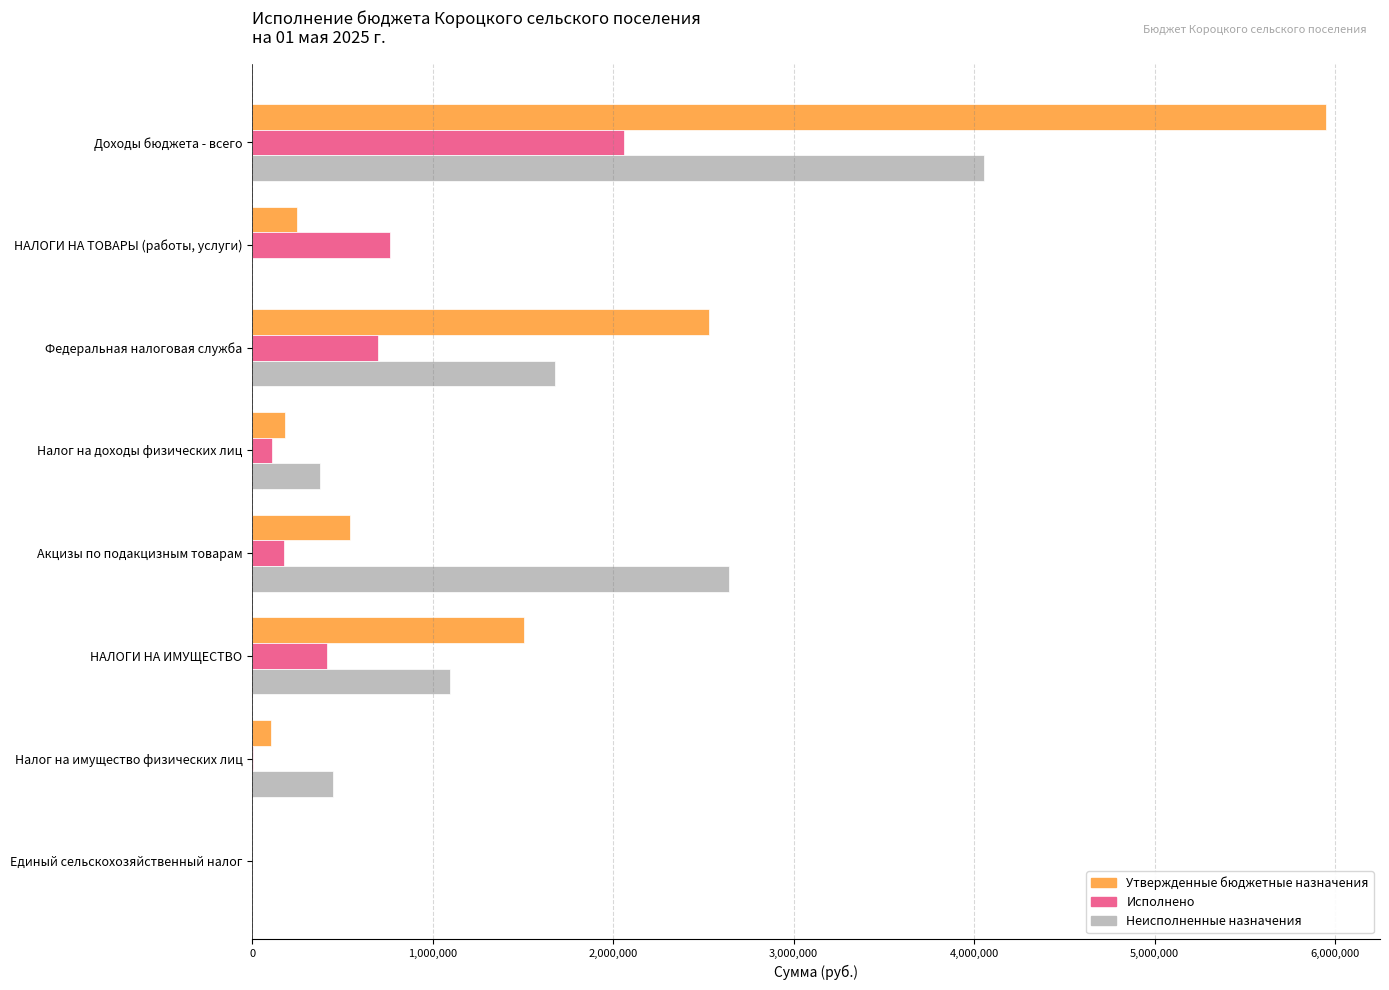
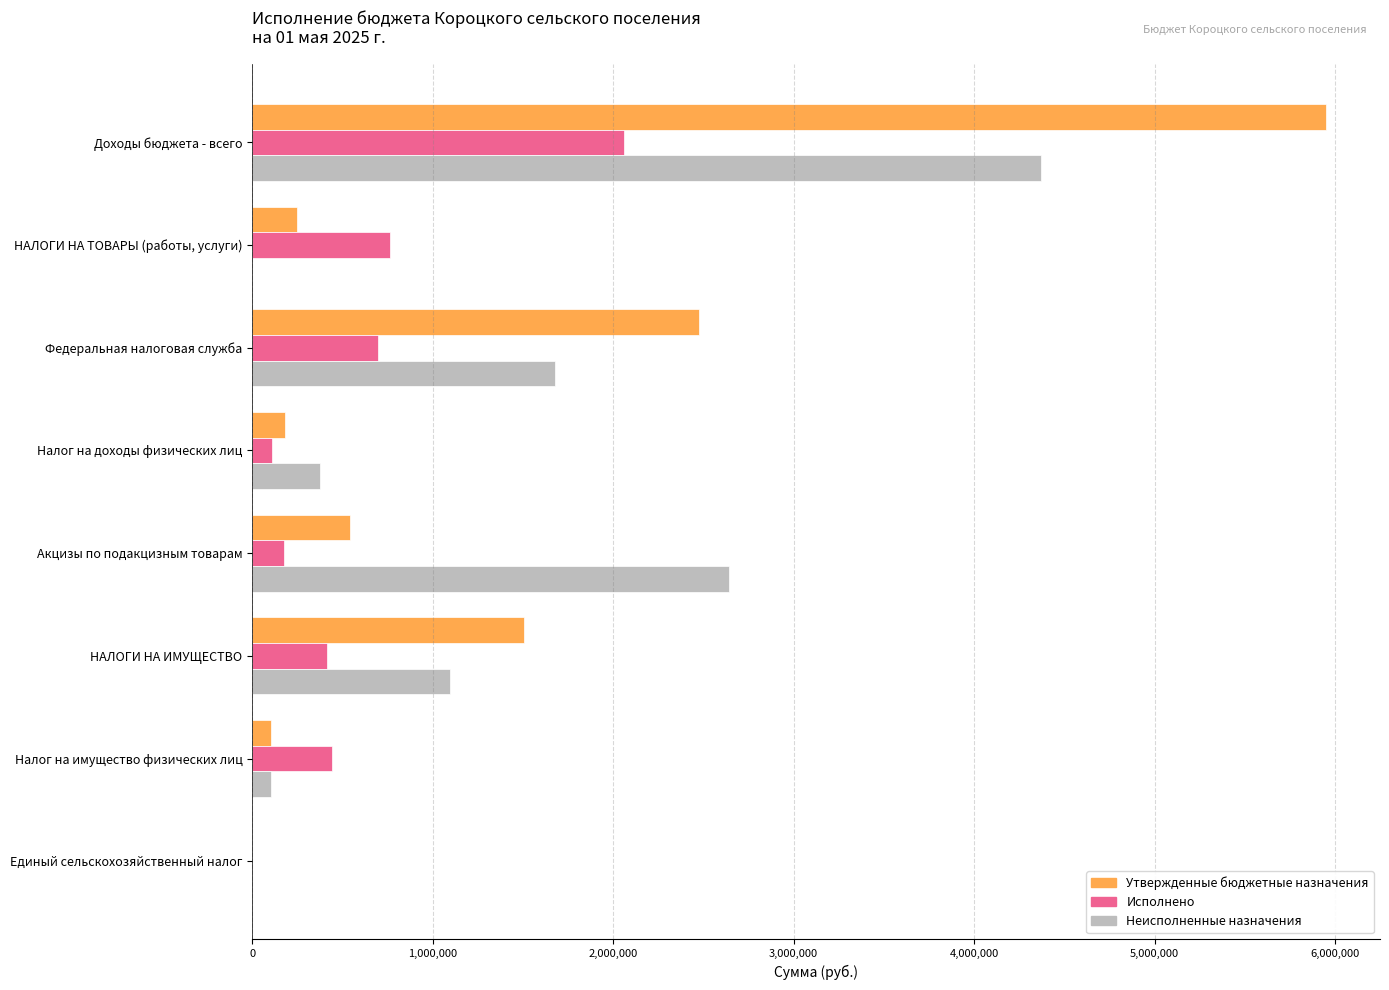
Неисполненные назначения, Доходы бюджета - всего: 4,050,000 -> 4,370,000
Утвержденные бюджетные назначения, Федеральная налоговая служба: 2,530,000 -> 2,470,000
Исполнено, Налог на имущество физических лиц: 0 -> 440,000
Неисполненные назначения, Налог на имущество физических лиц: 450,000 -> 100,000
